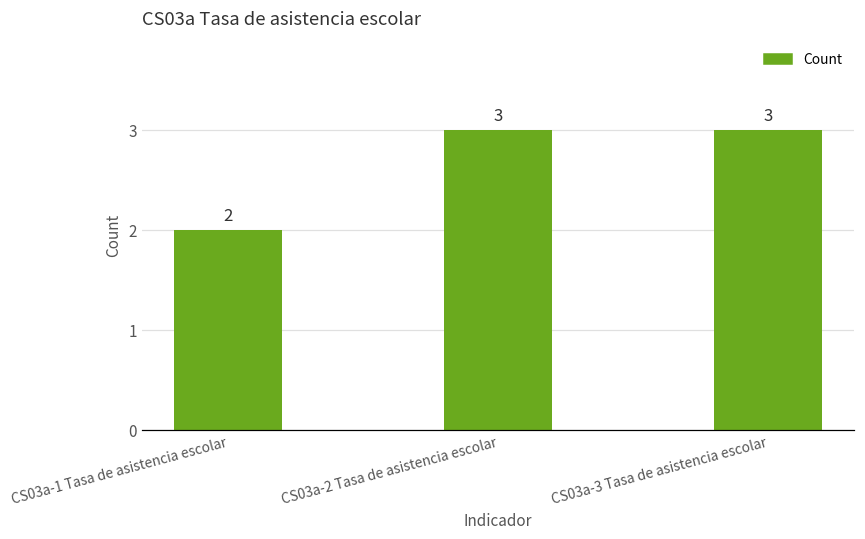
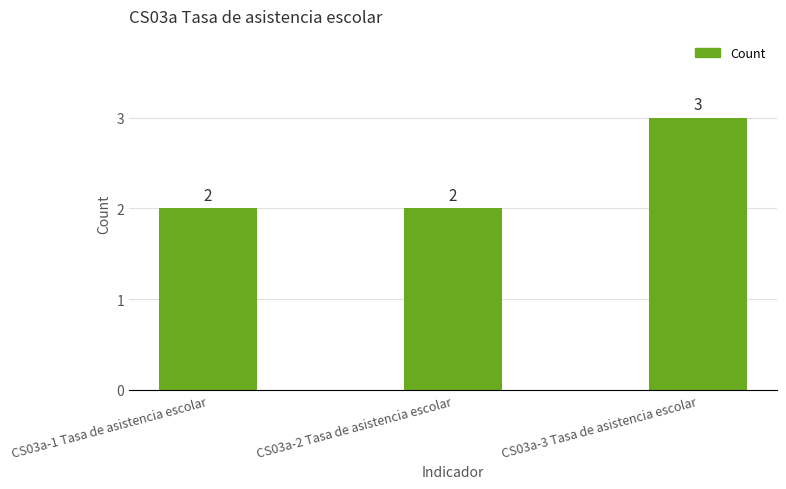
CS03a-2 Tasa de asistencia escolar: 3 -> 2
